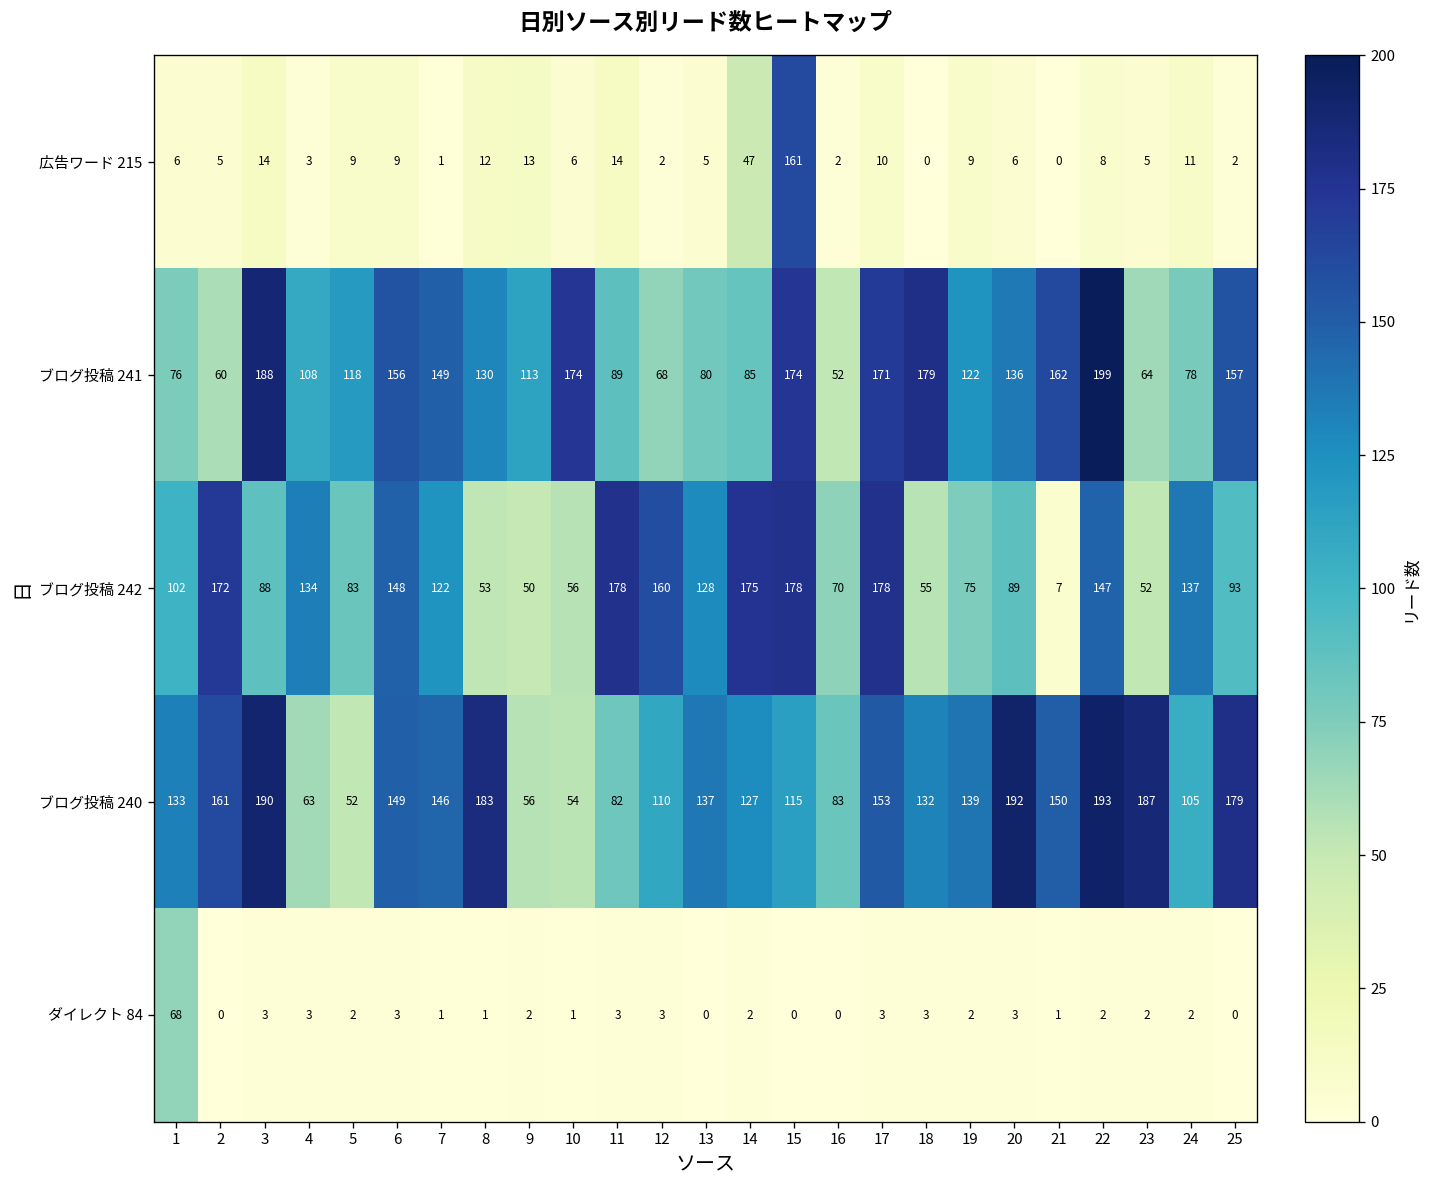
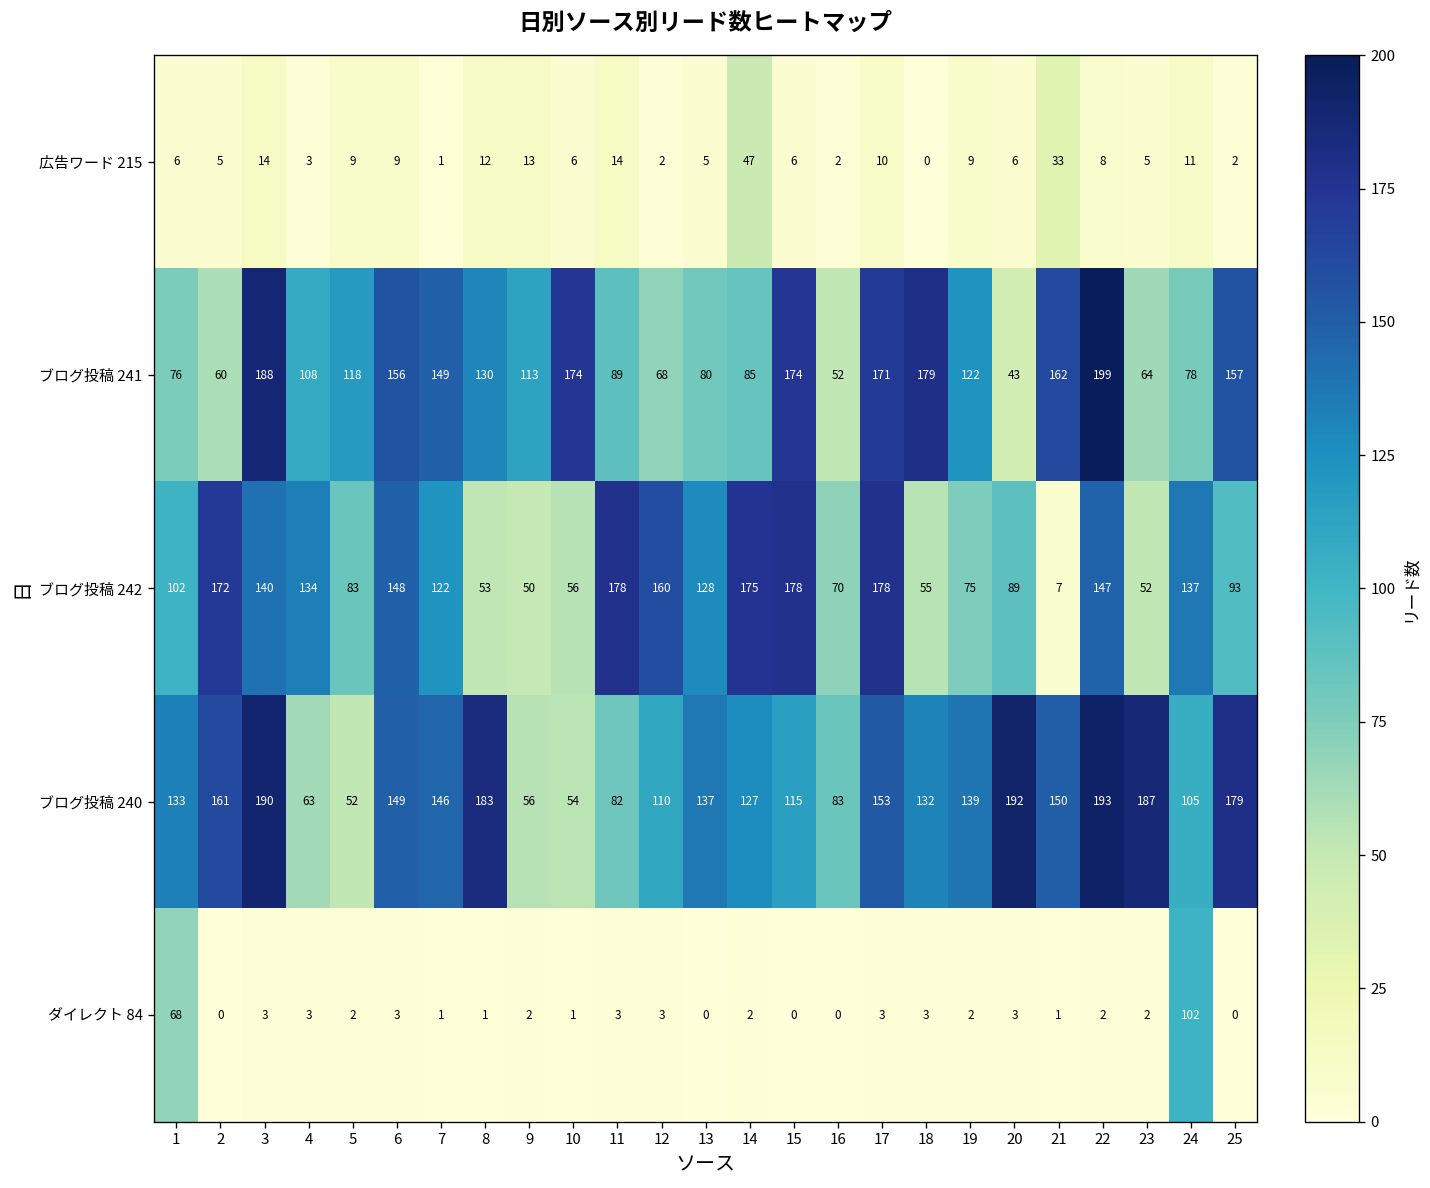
広告ワード 215, 15: 161 -> 6
広告ワード 215, 21: 0 -> 33
ブログ投稿 241, 20: 136 -> 43
ブログ投稿 242, 3: 88 -> 140
ダイレクト 84, 24: 2 -> 102
